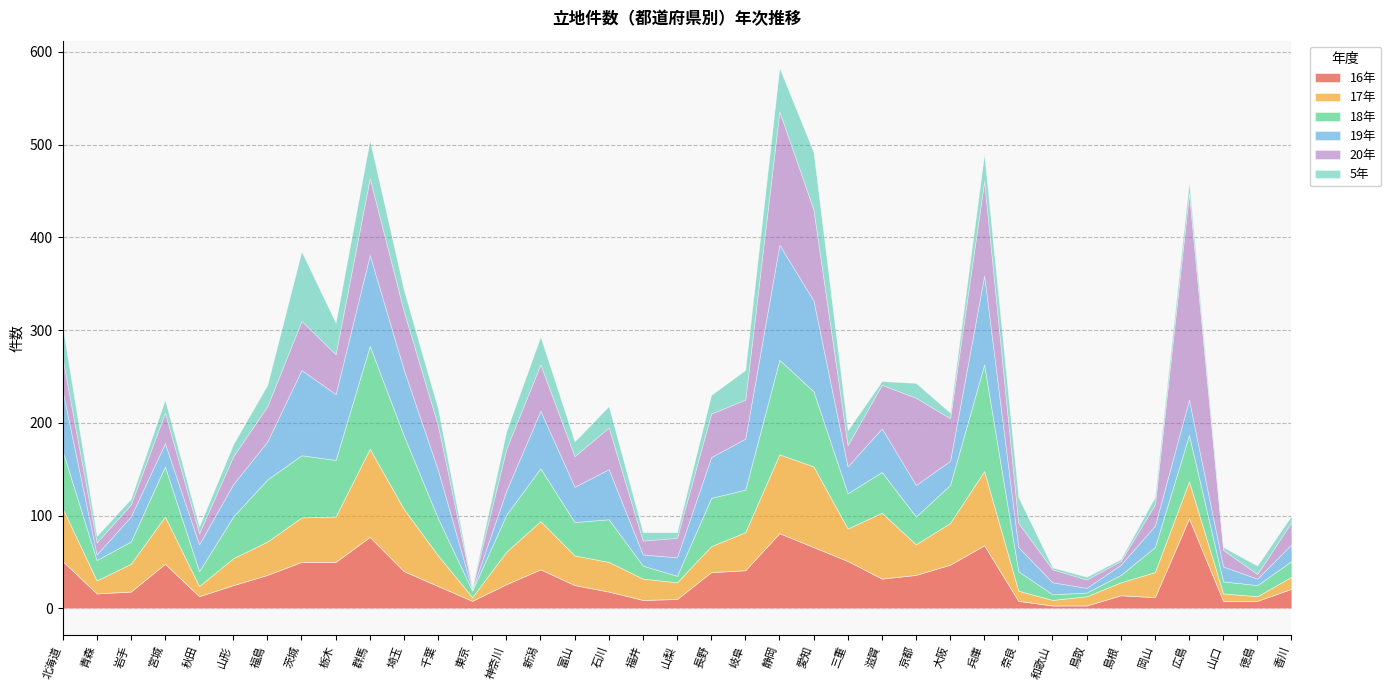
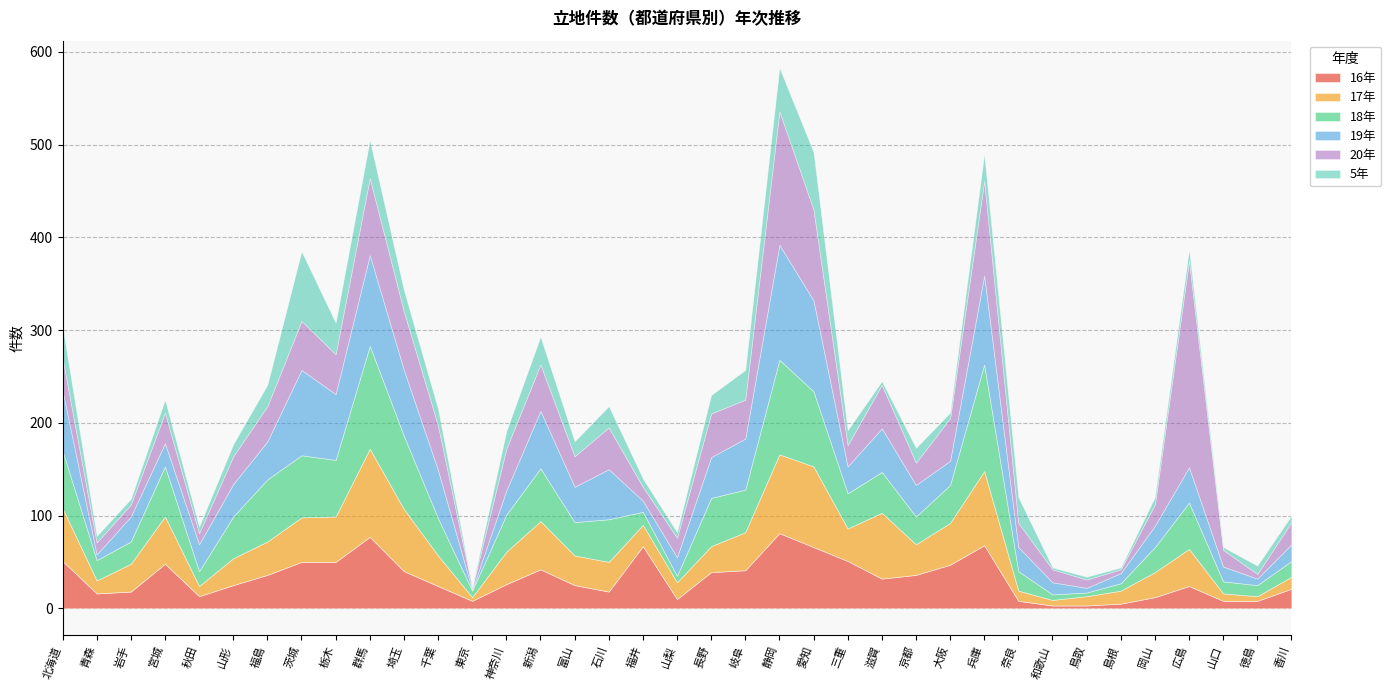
16年, 福井: 10 -> 70
20年, 京都: 90 -> 20
16年, 島根: 14 -> 5
16年, 広島: 100 -> 20
